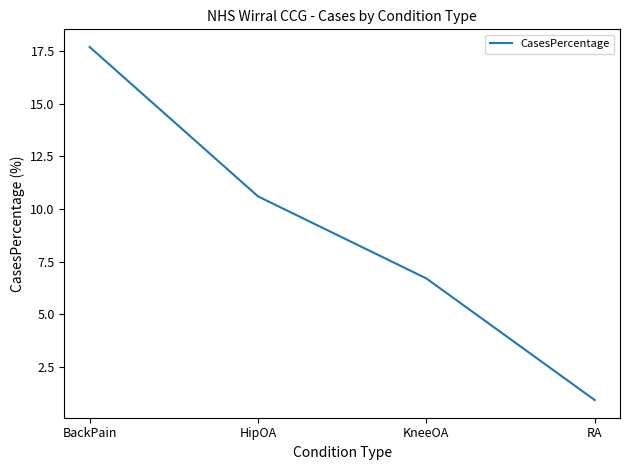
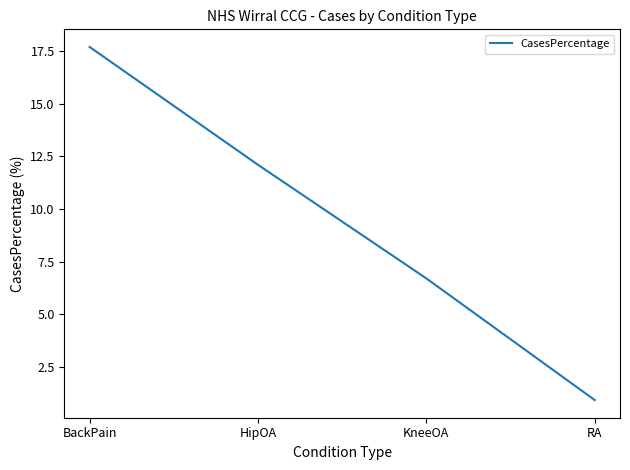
HipOA: 10.6 -> 12.1
